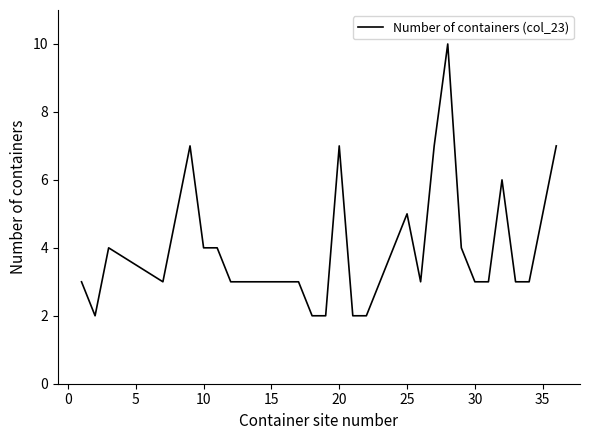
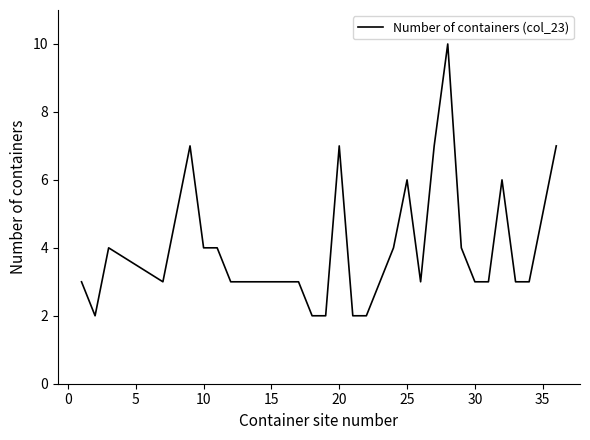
25: 5 -> 6
